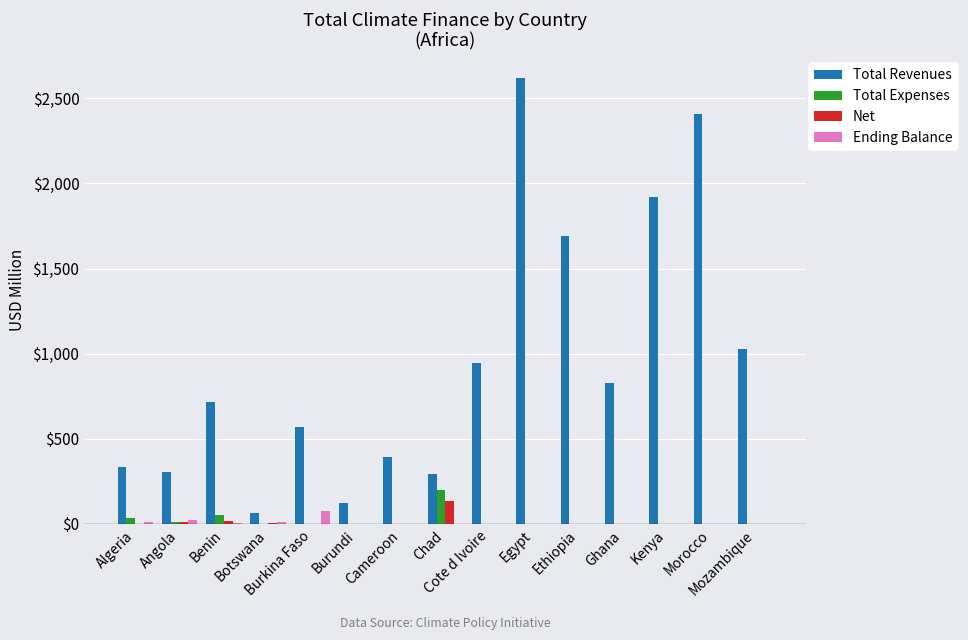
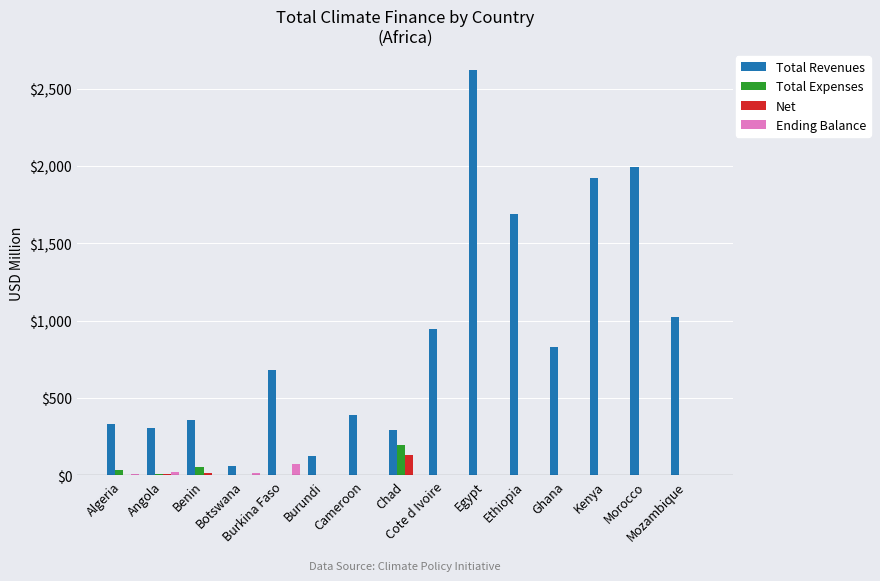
Total Revenues, Benin: $720 -> $360
Total Revenues, Burkina Faso: $570 -> $680
Total Revenues, Morocco: $2,410 -> $2,000
